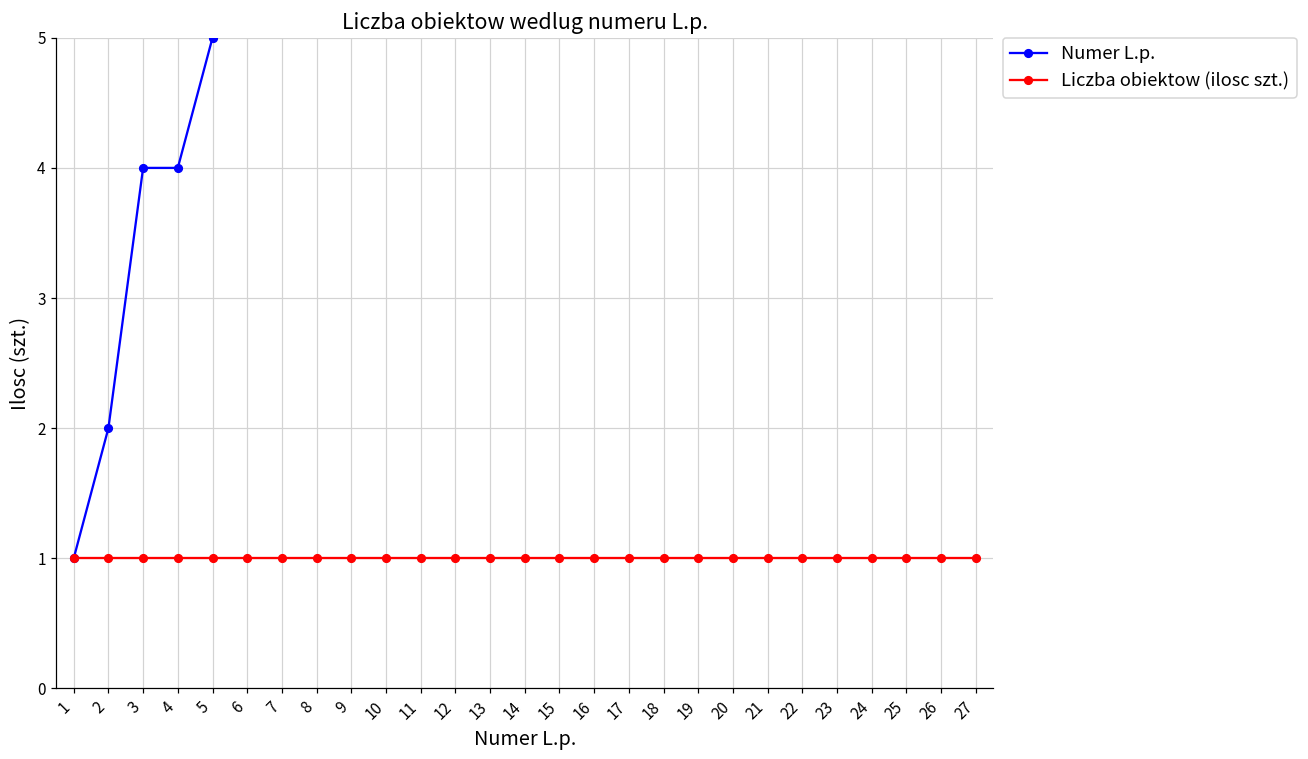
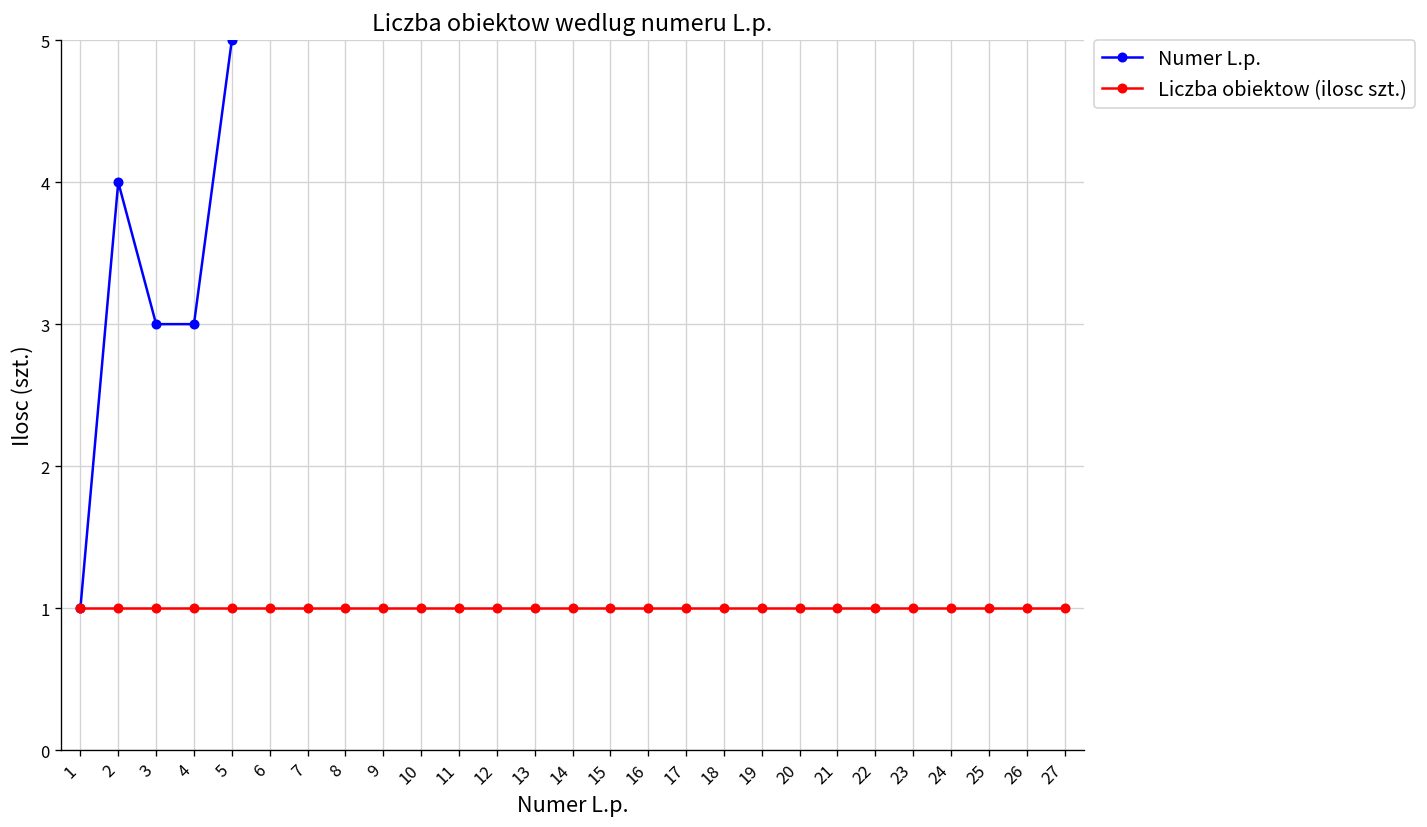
Numer L.p., 2: 2 -> 4
Numer L.p., 3: 4 -> 3
Numer L.p., 4: 4 -> 3
